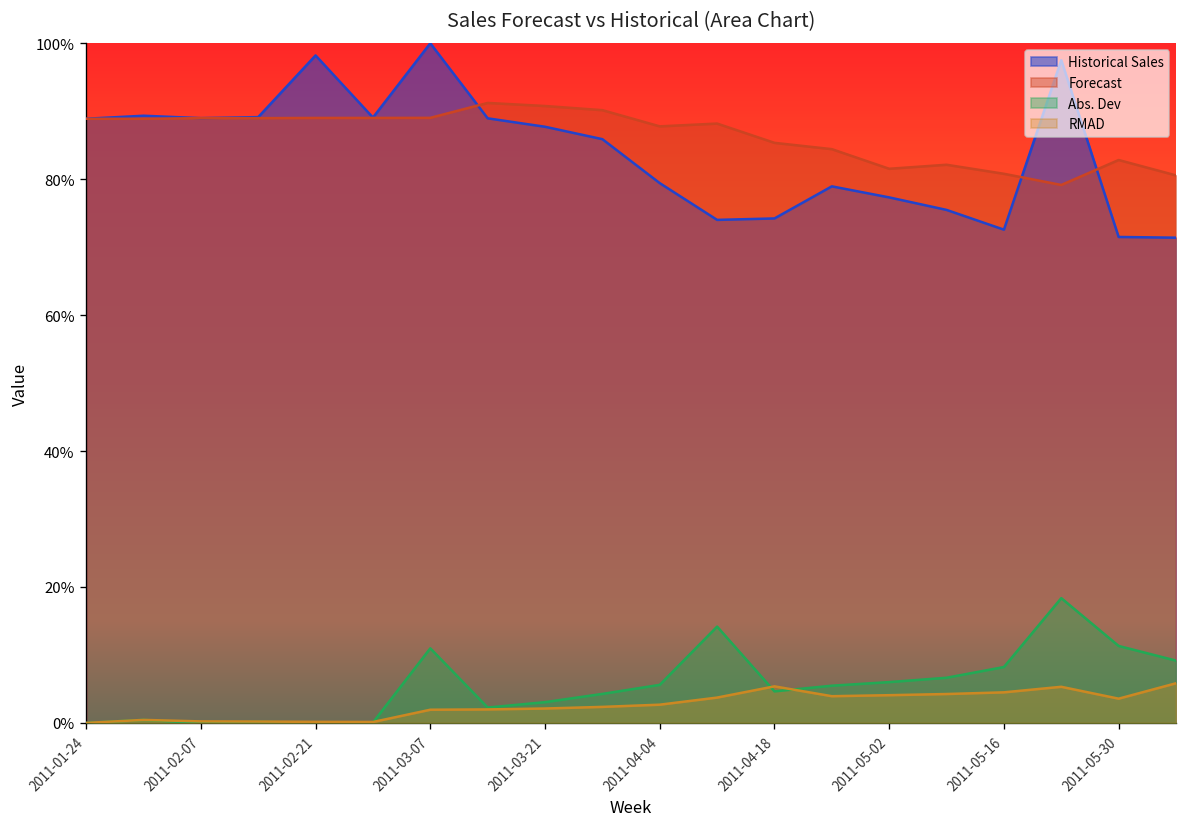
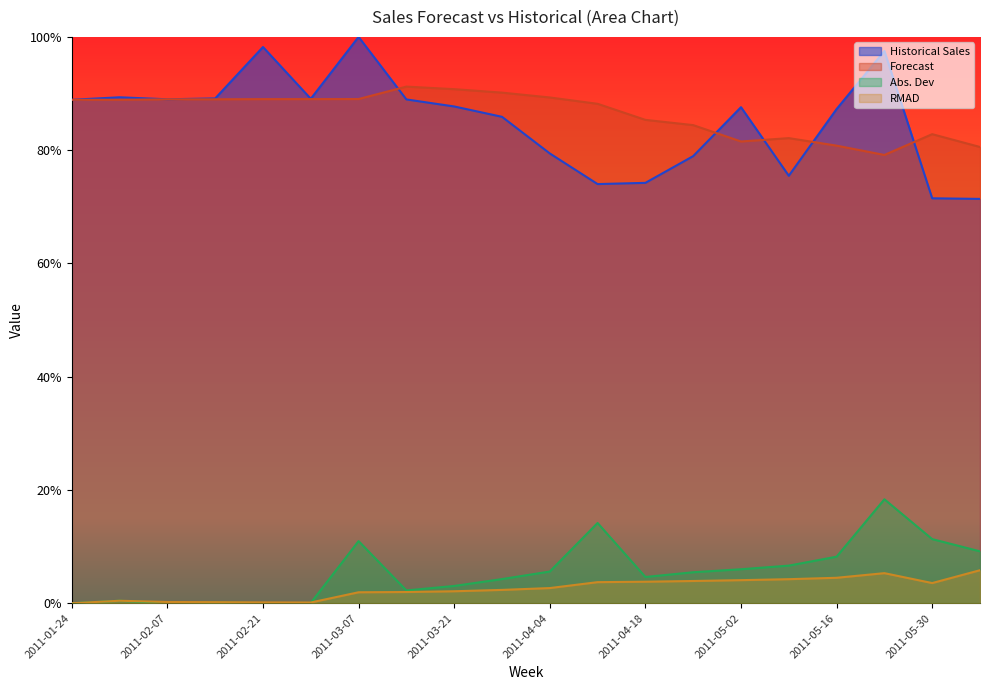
Forecast, 2011-04-04: 88% -> 89%
RMAD, 2011-04-18: 5% -> 4%
Historical Sales, 2011-05-02: 77% -> 88%
Historical Sales, 2011-05-16: 73% -> 87%
